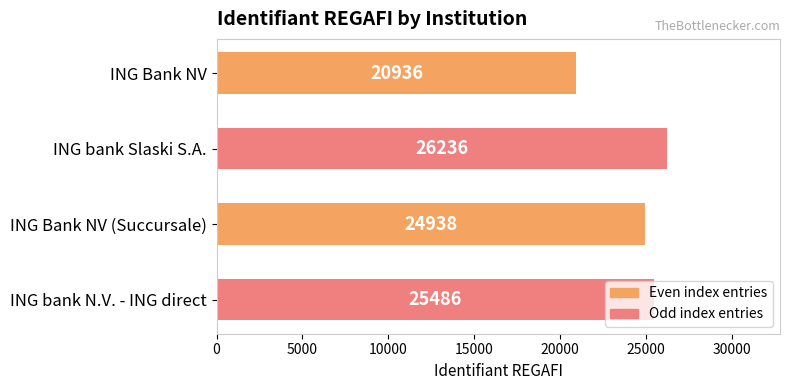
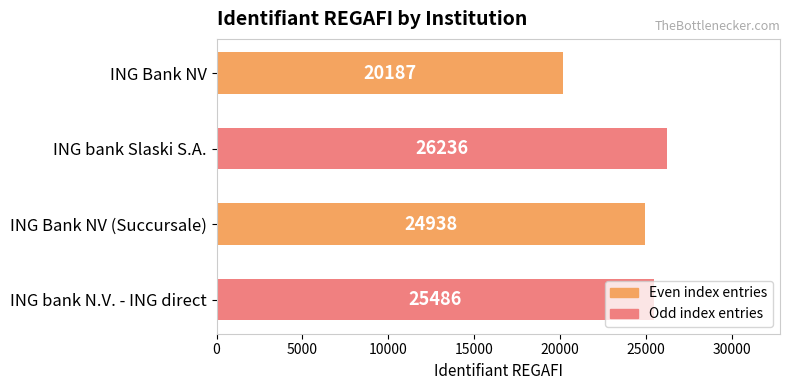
ING Bank NV: 20936 -> 20187
